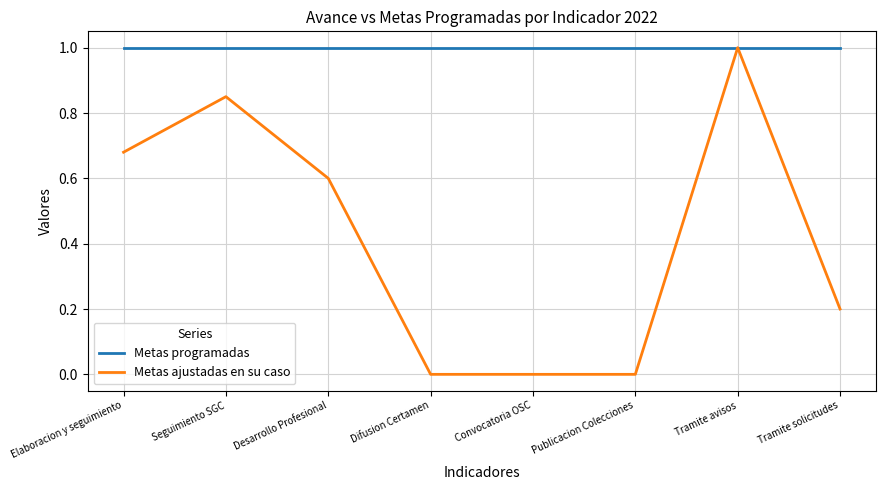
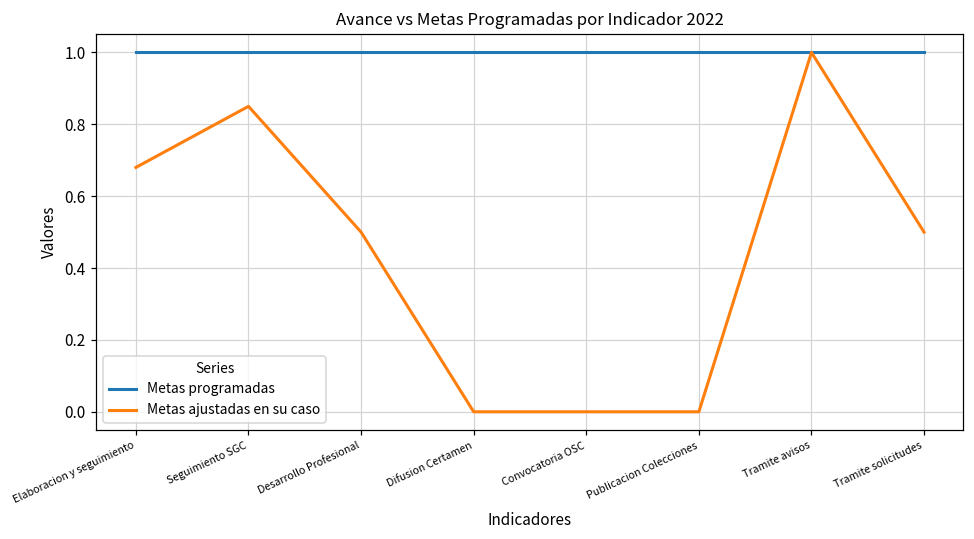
Metas ajustadas en su caso, Desarrollo Profesional: 0.6 -> 0.5
Metas ajustadas en su caso, Tramite solicitudes: 0.2 -> 0.5
